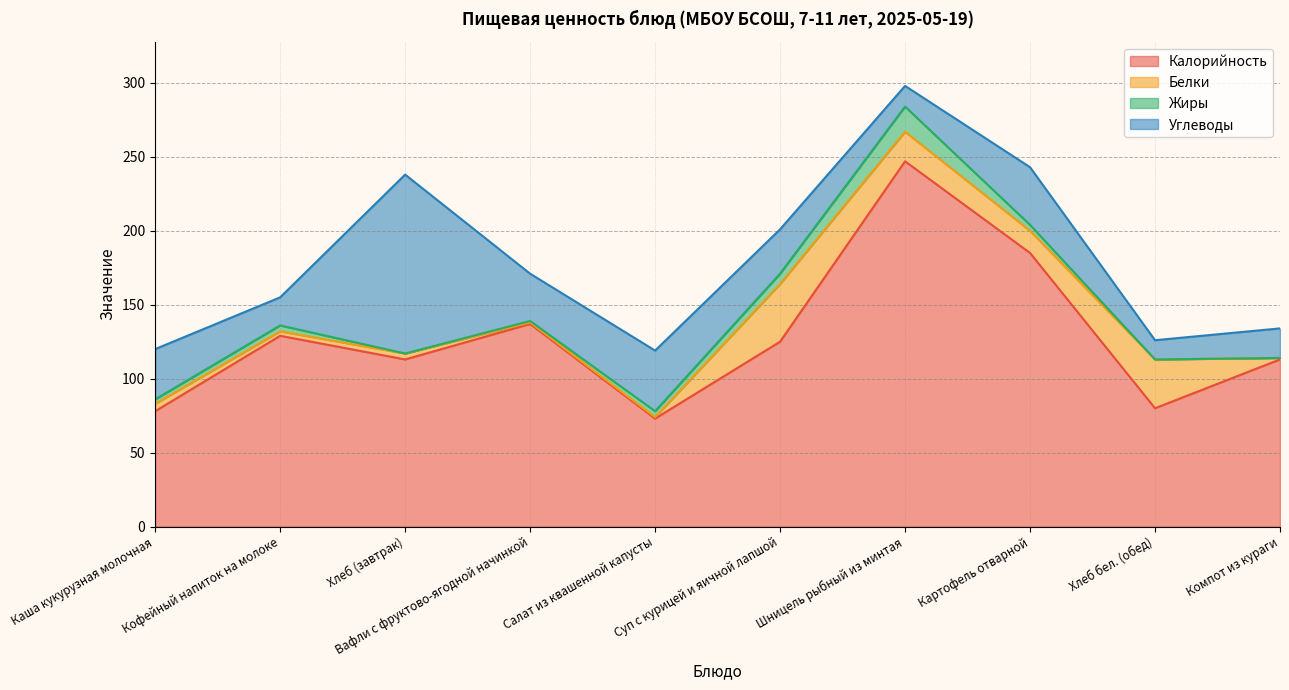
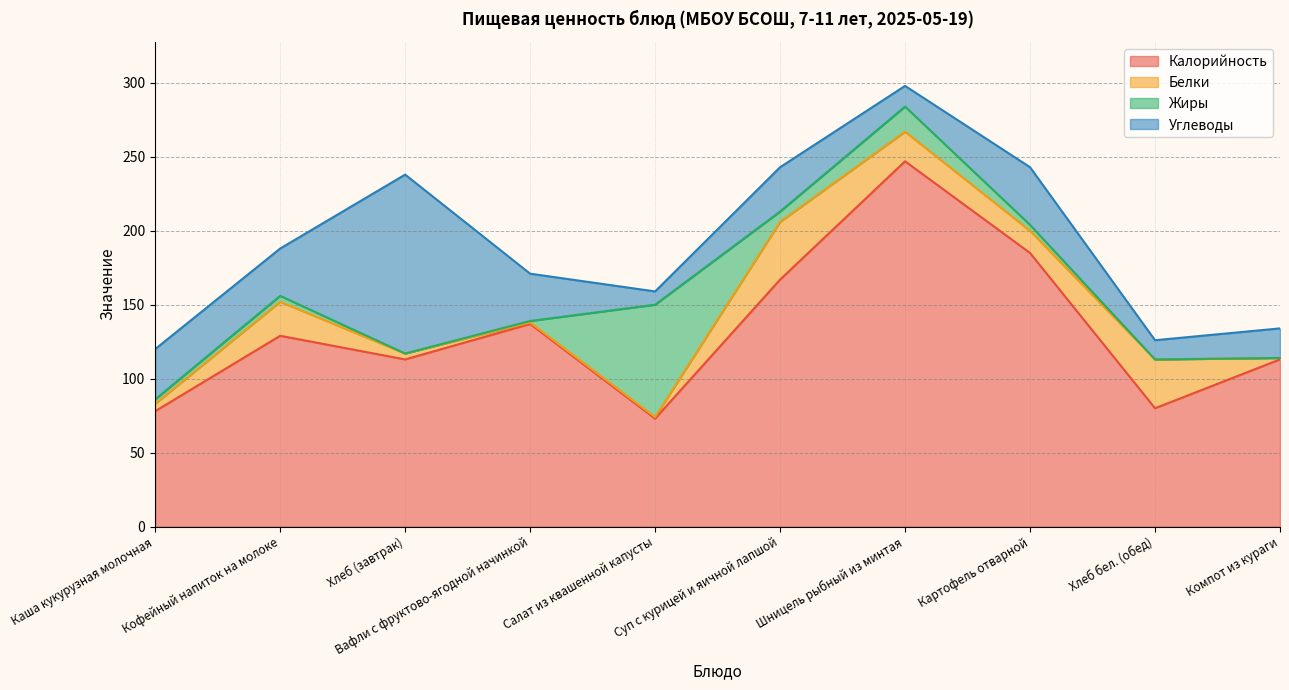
Белки, Кофейный напиток на молоке: 3 -> 23
Углеводы, Кофейный напиток на молоке: 19 -> 32
Жиры, Салат из квашенной капусты: 4 -> 76
Углеводы, Салат из квашенной капусты: 41 -> 9
Калорийность, Суп с курицей и яичной лапшой: 125 -> 167
